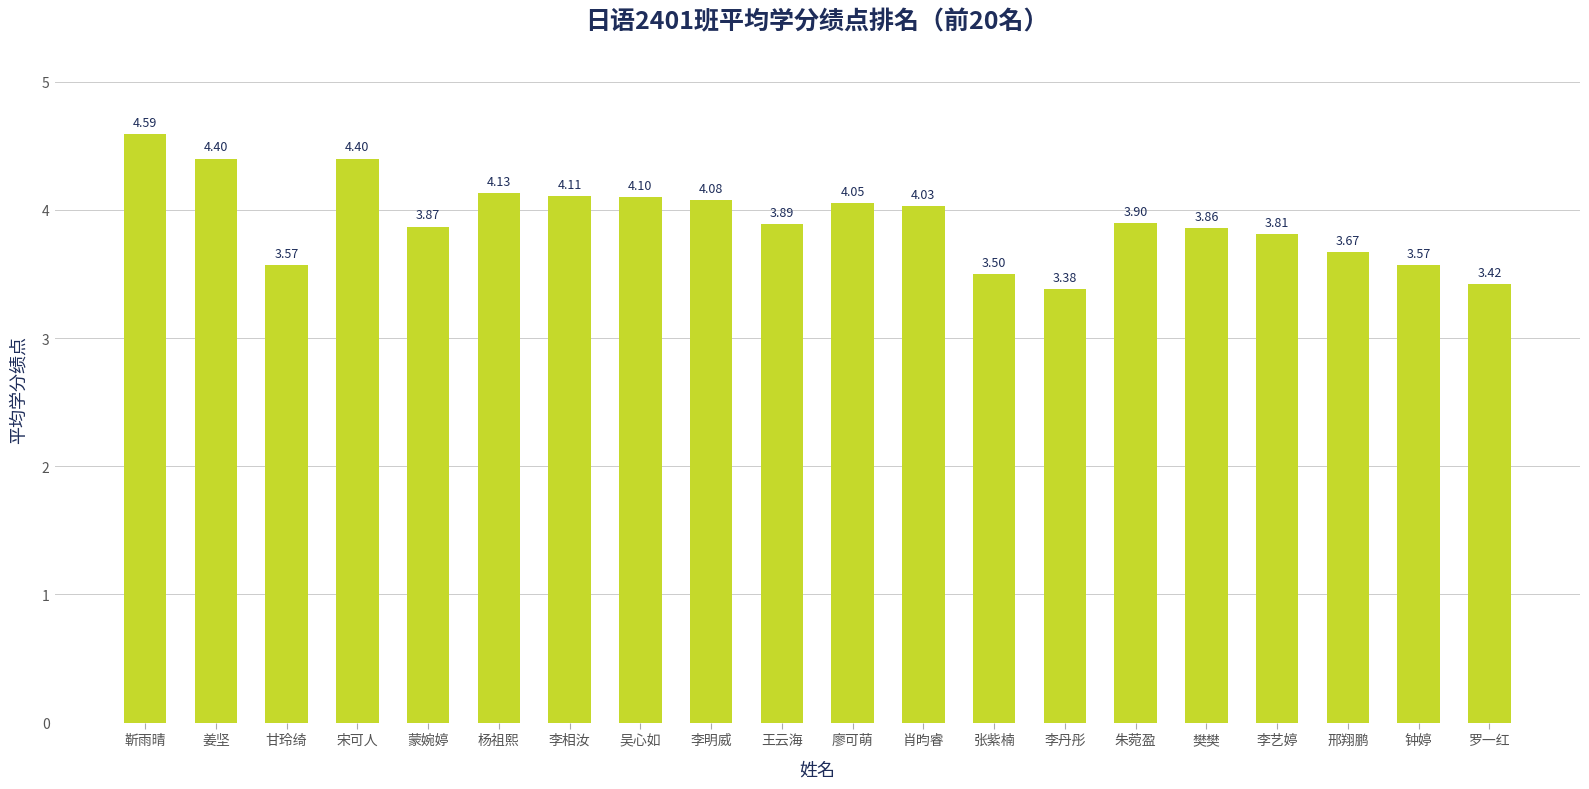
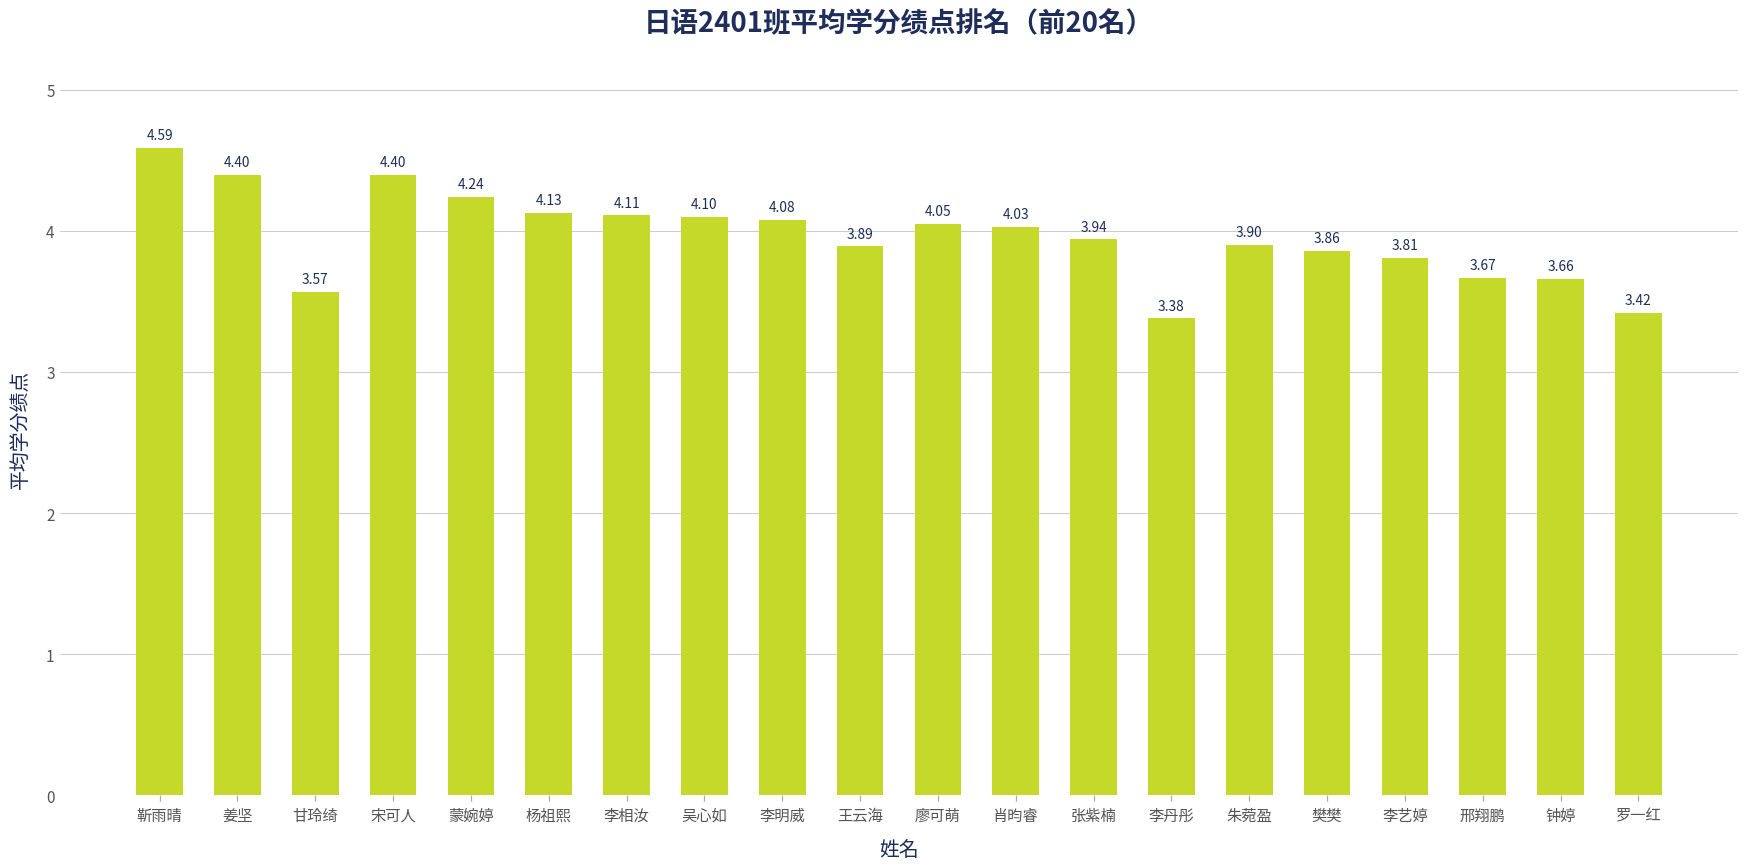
蒙婉婷: 3.87 -> 4.24
张紫楠: 3.50 -> 3.94
钟婷: 3.57 -> 3.66
